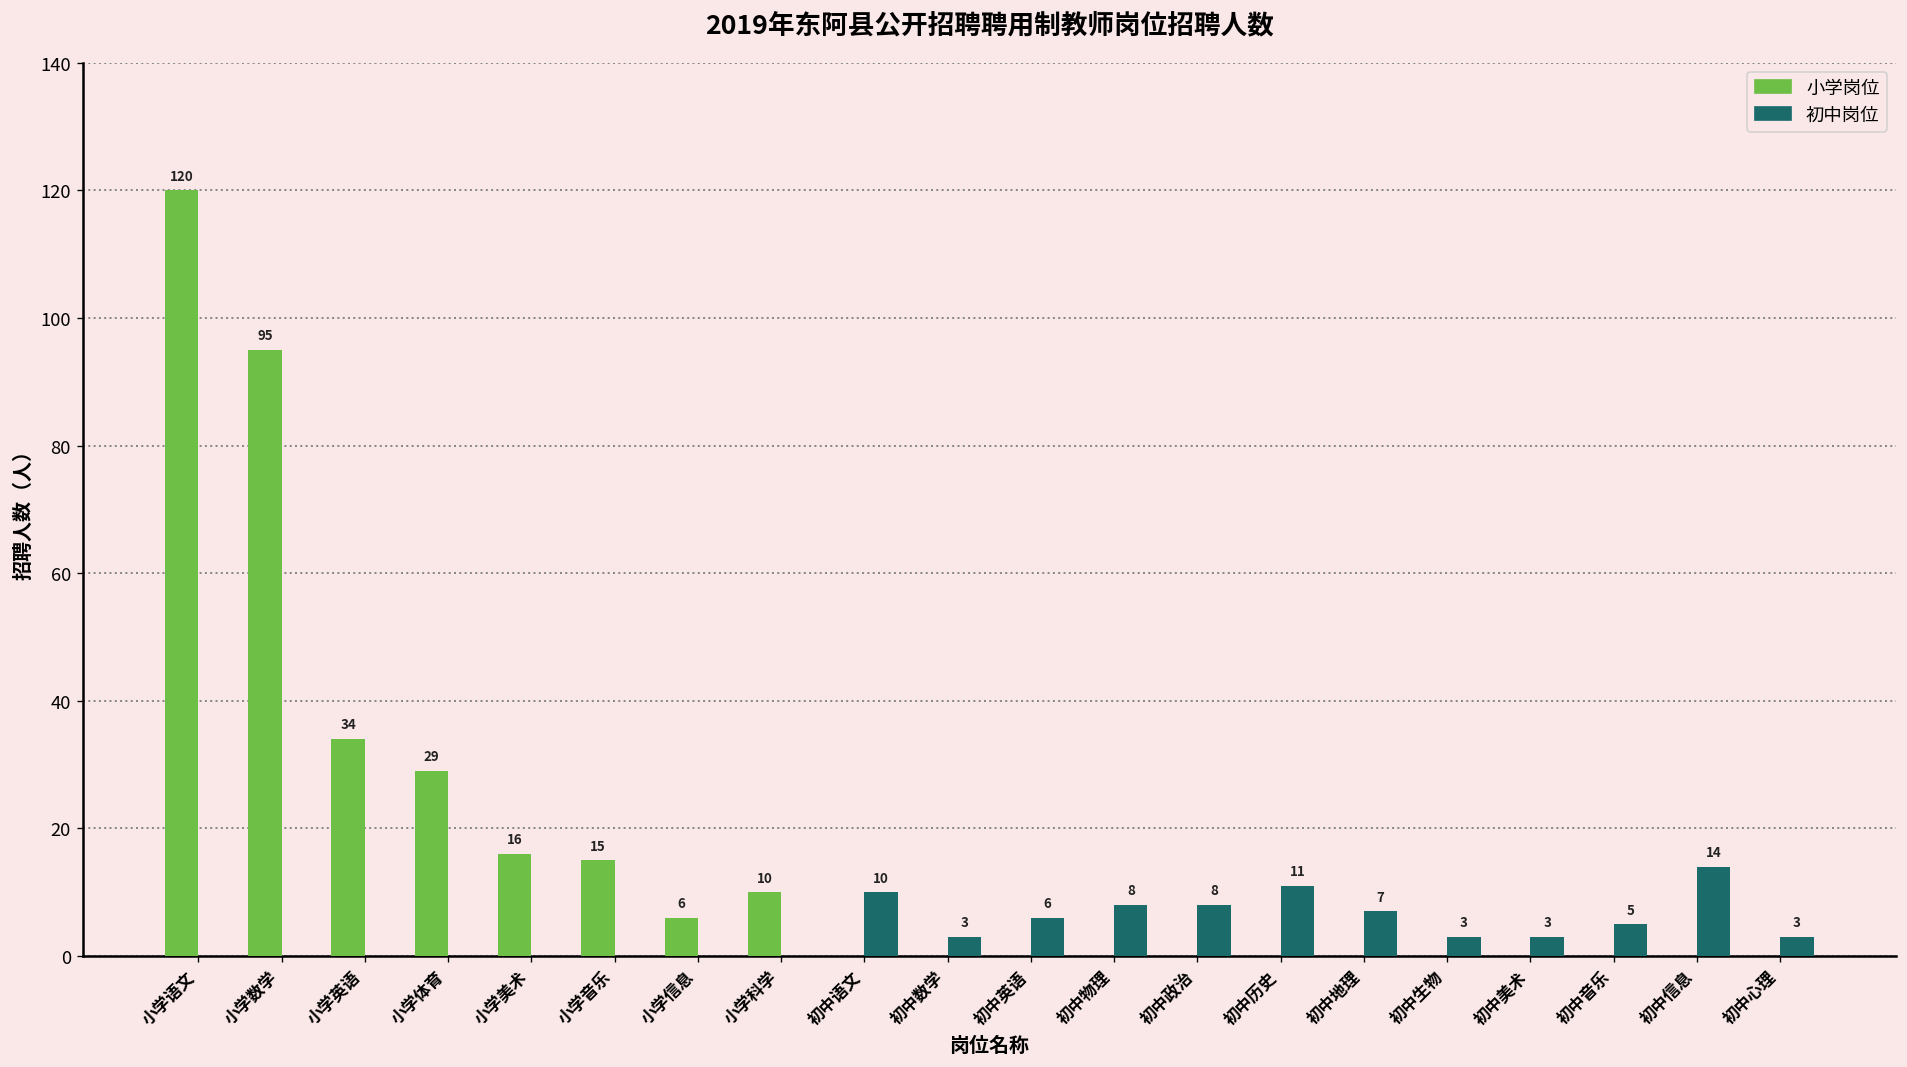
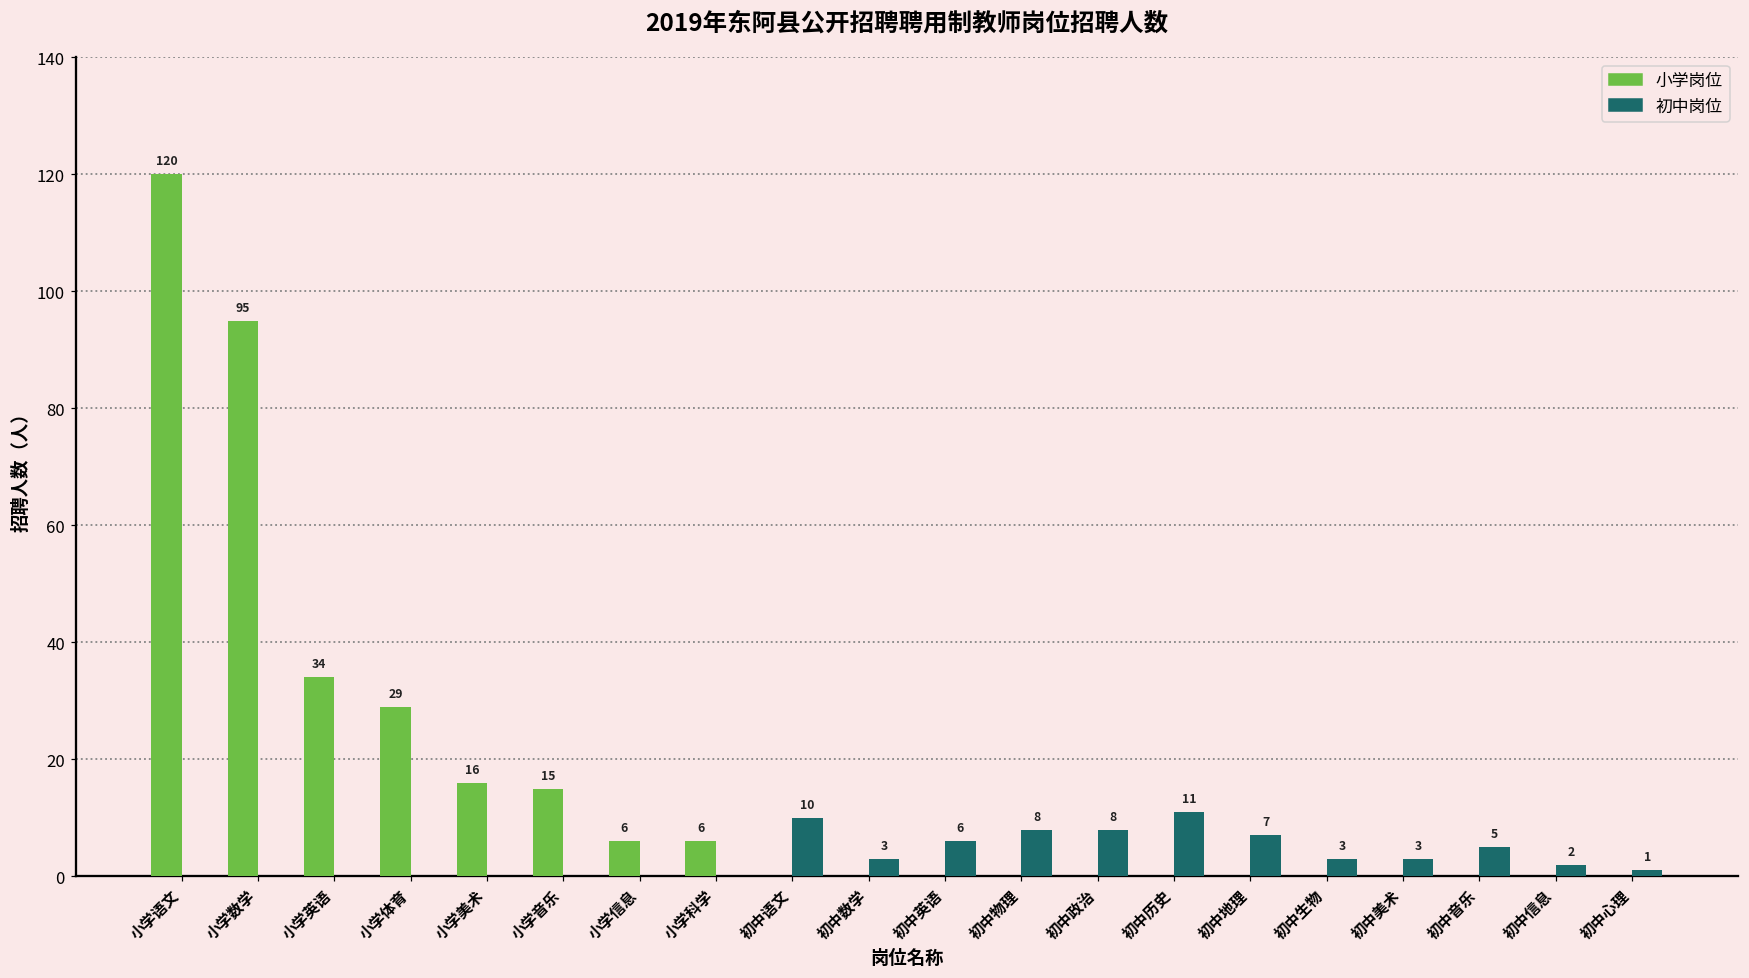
小学岗位, 小学科学: 10 -> 6
初中岗位, 初中信息: 14 -> 2
初中岗位, 初中心理: 3 -> 1
